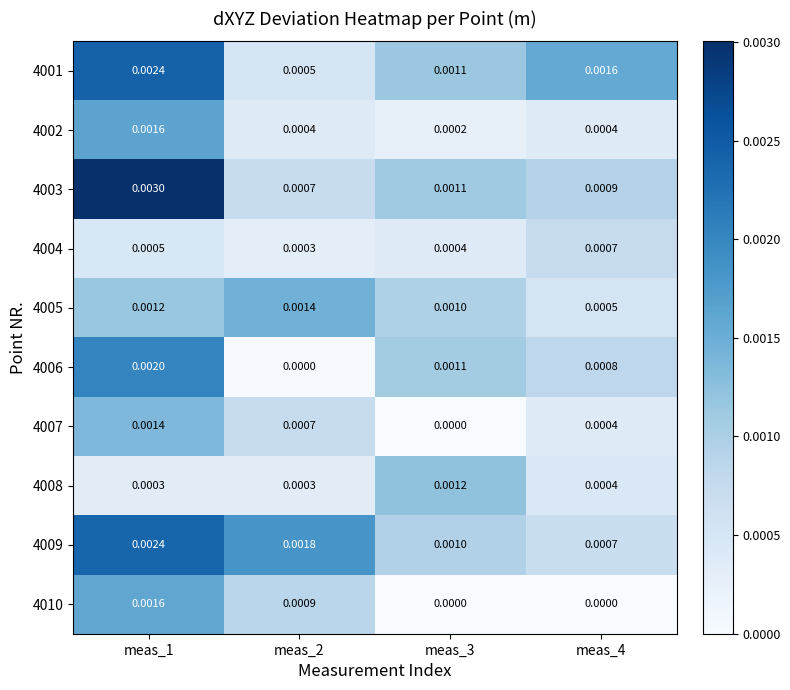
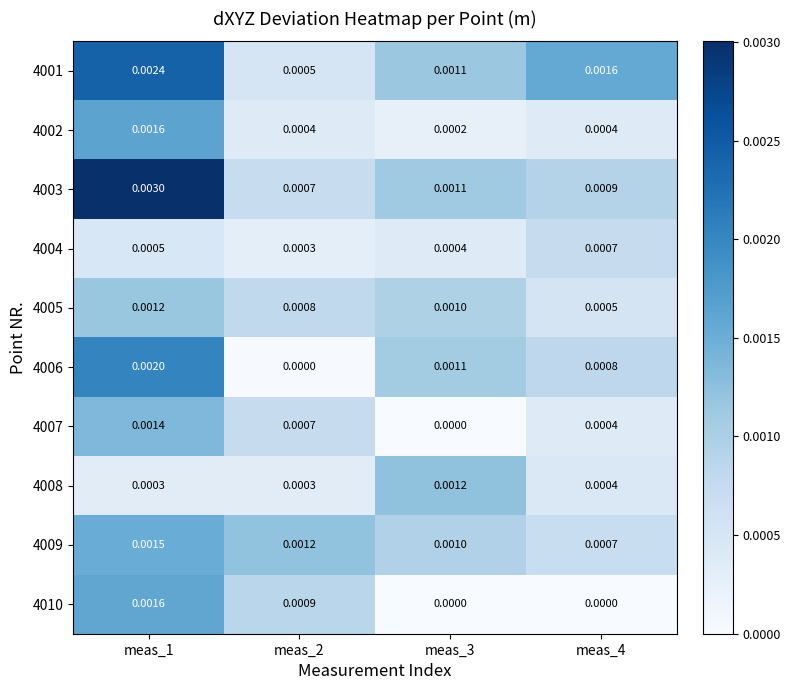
4005, meas_2: 0.0014 -> 0.0008
4009, meas_1: 0.0024 -> 0.0015
4009, meas_2: 0.0018 -> 0.0012
